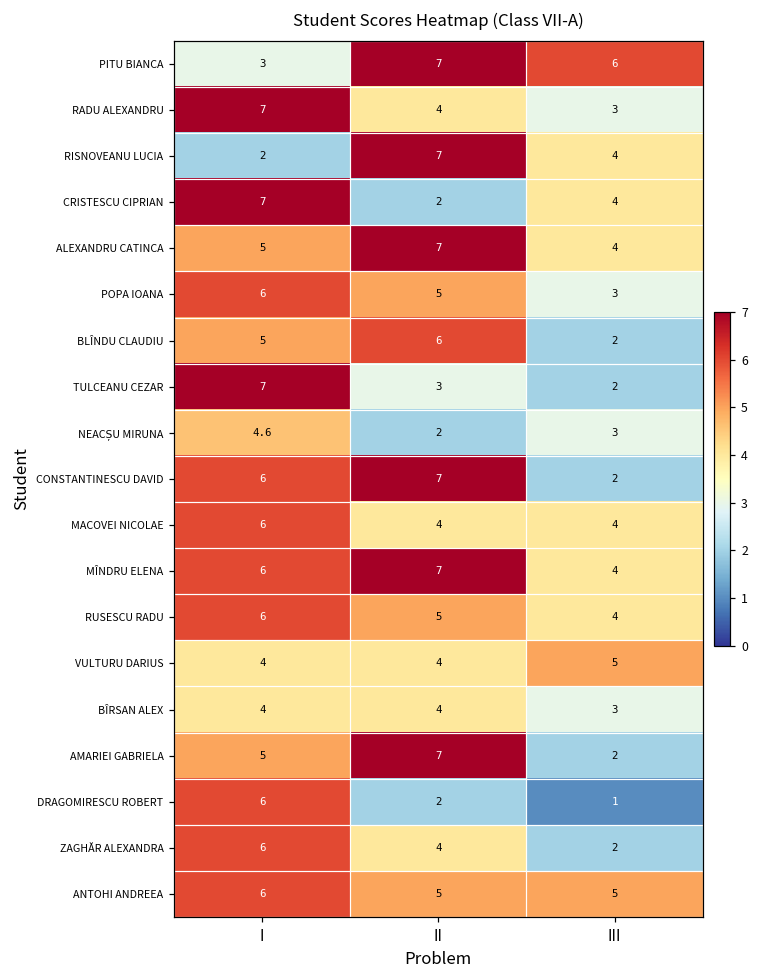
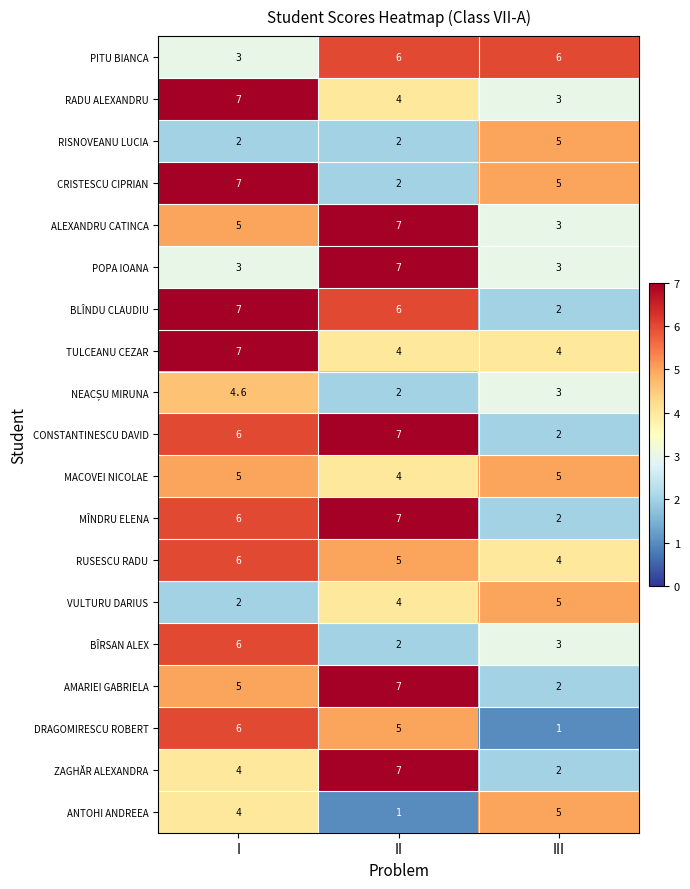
PITU BIANCA, II: 7 -> 6
RISNOVEANU LUCIA, II: 7 -> 2
RISNOVEANU LUCIA, III: 4 -> 5
CRISTESCU CIPRIAN, III: 4 -> 5
ALEXANDRU CATINCA, III: 4 -> 3
POPA IOANA, I: 6 -> 3
POPA IOANA, II: 5 -> 7
BLÎNDU CLAUDIU, I: 5 -> 7
TULCEANU CEZAR, II: 3 -> 4
TULCEANU CEZAR, III: 2 -> 4
MACOVEI NICOLAE, I: 6 -> 5
MACOVEI NICOLAE, III: 4 -> 5
MÎNDRU ELENA, III: 4 -> 2
VULTURU DARIUS, I: 4 -> 2
BÎRSAN ALEX, I: 4 -> 6
BÎRSAN ALEX, II: 4 -> 2
DRAGOMIRESCU ROBERT, II: 2 -> 5
ZAGHĂR ALEXANDRA, I: 6 -> 4
ZAGHĂR ALEXANDRA, II: 4 -> 7
ANTOHI ANDREEA, I: 6 -> 4
ANTOHI ANDREEA, II: 5 -> 1
